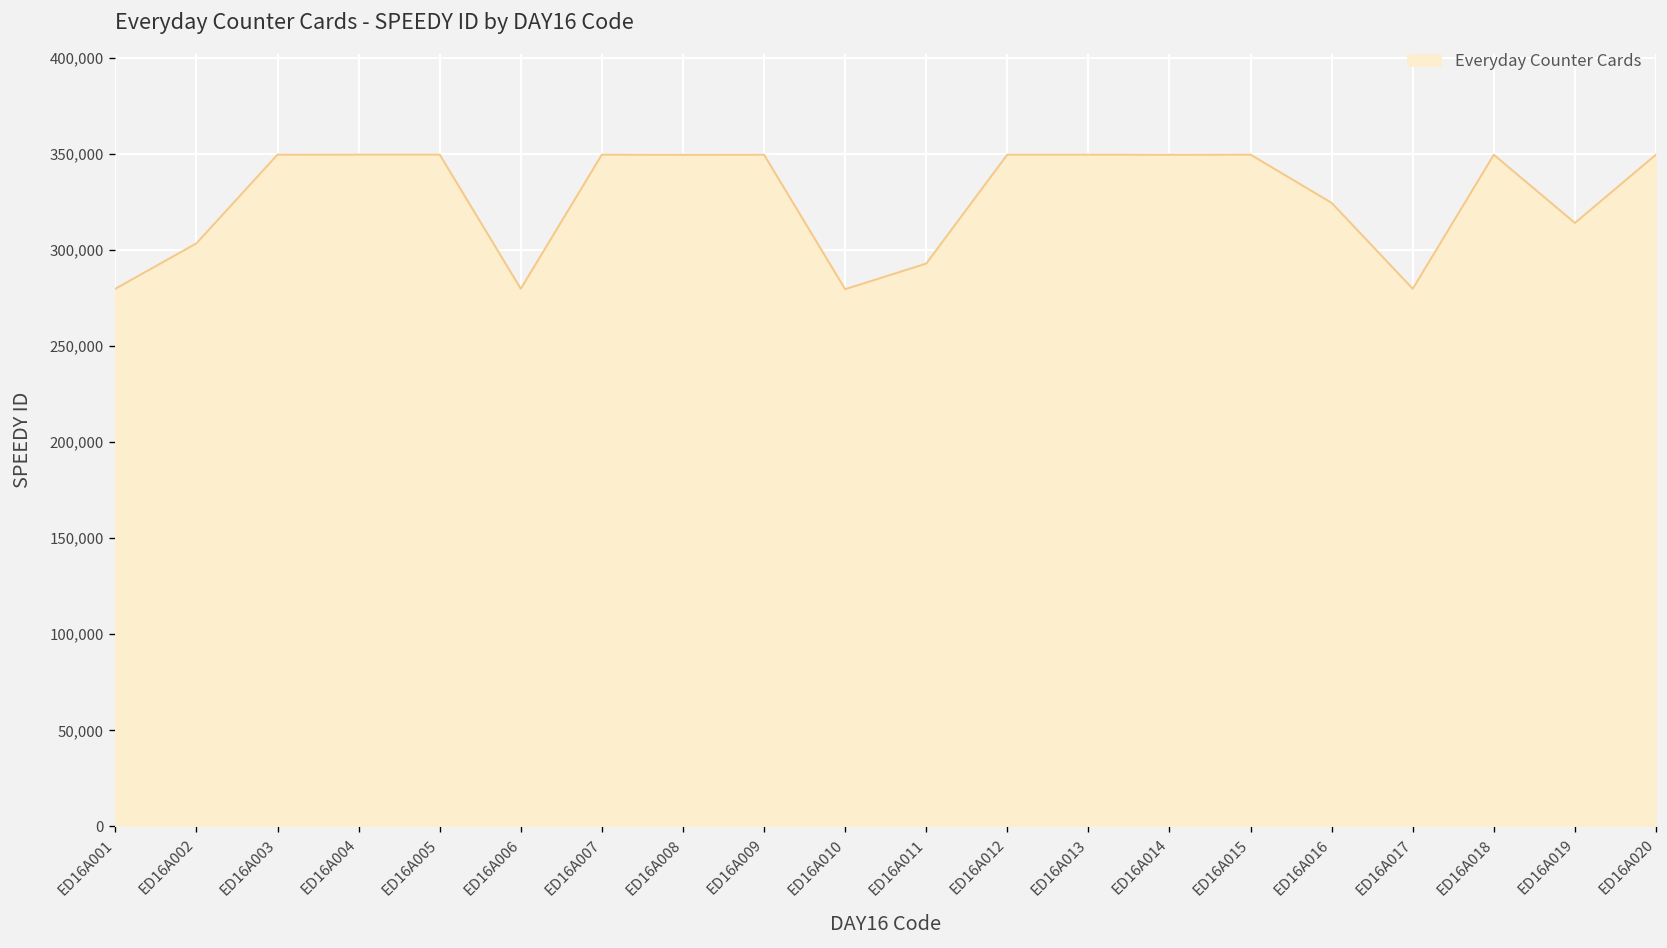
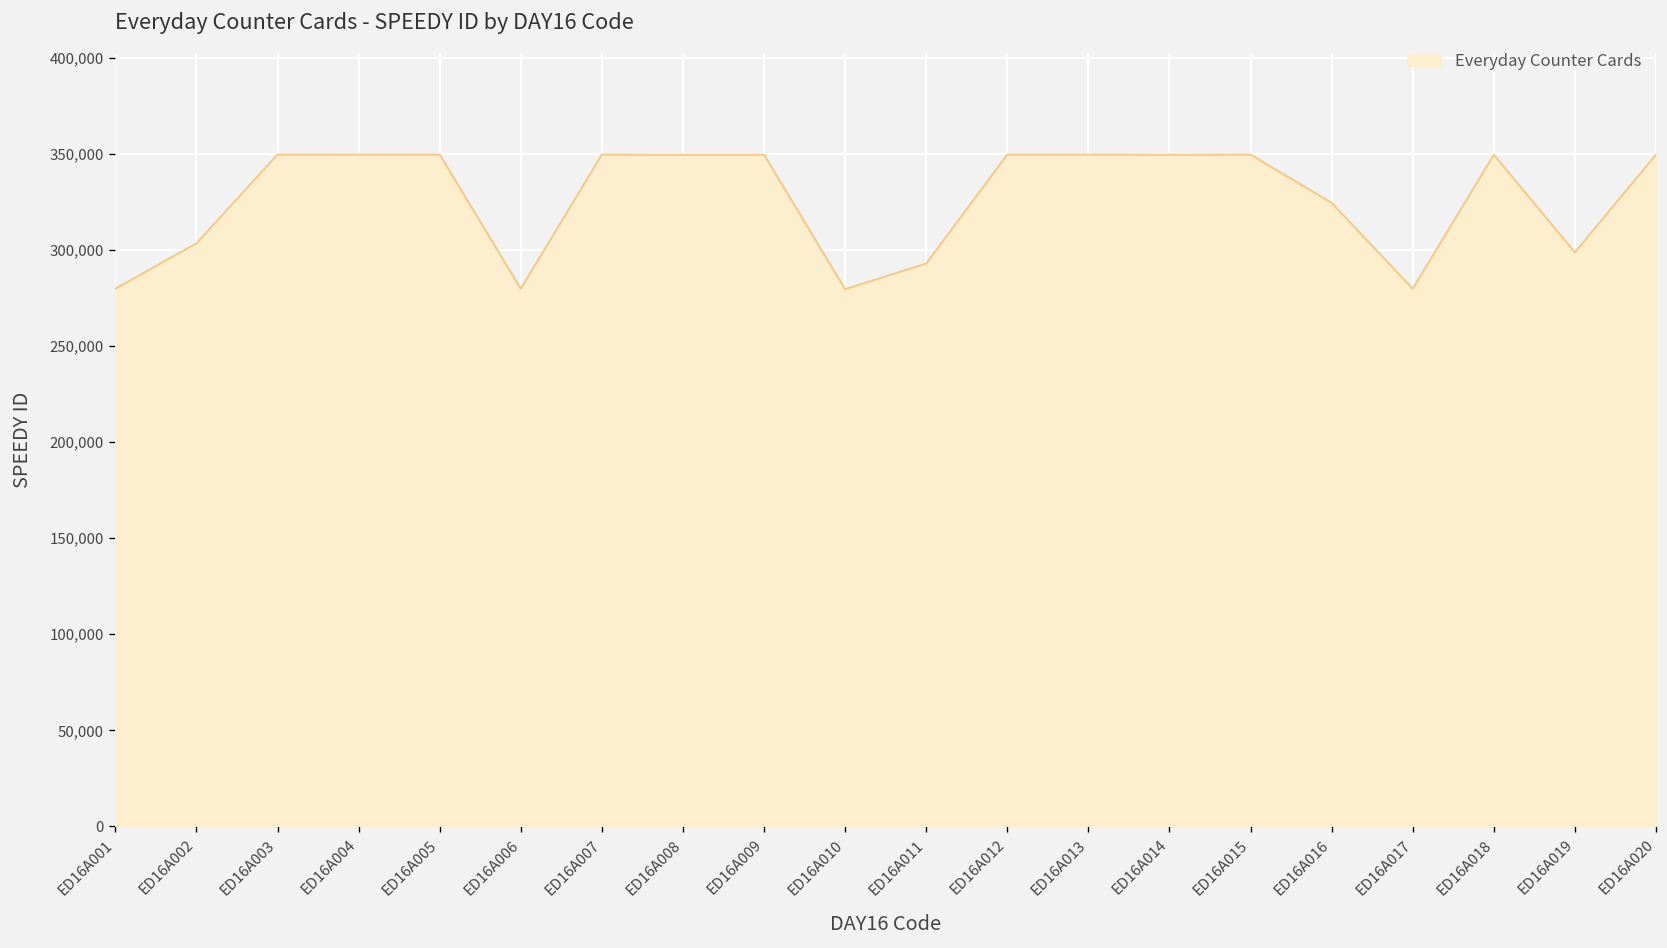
ED16A019: 314,000 -> 299,000
